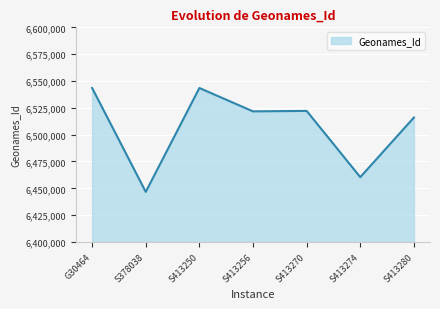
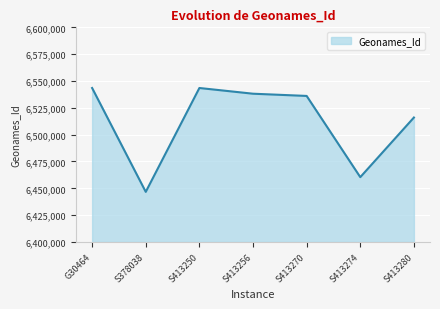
S413256: 6,522,000 -> 6,538,000
S413270: 6,522,000 -> 6,536,000
